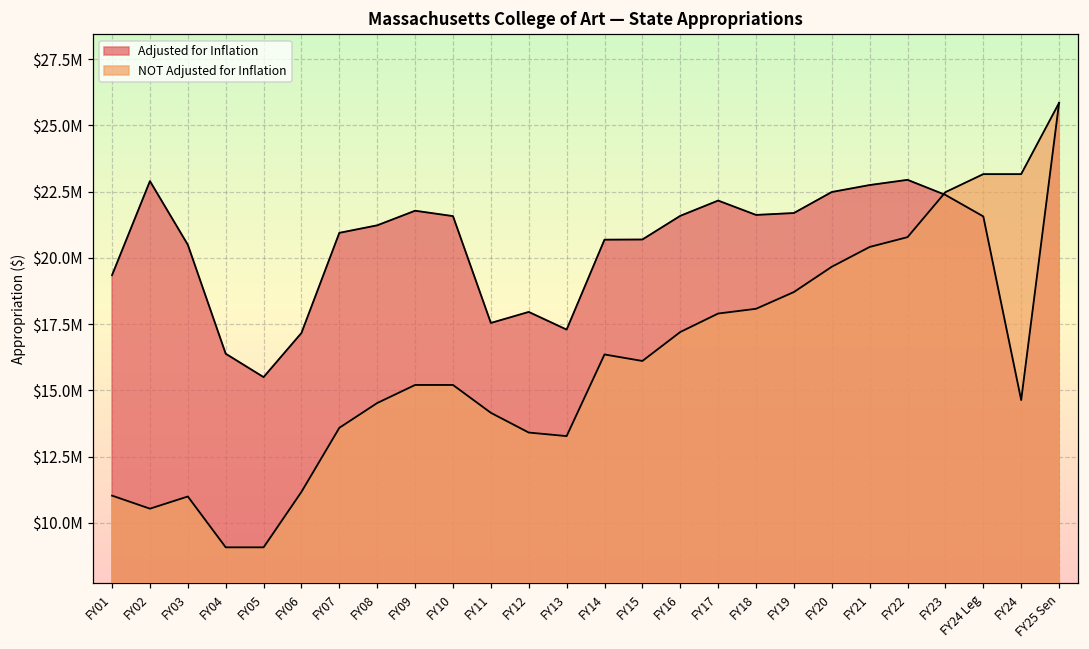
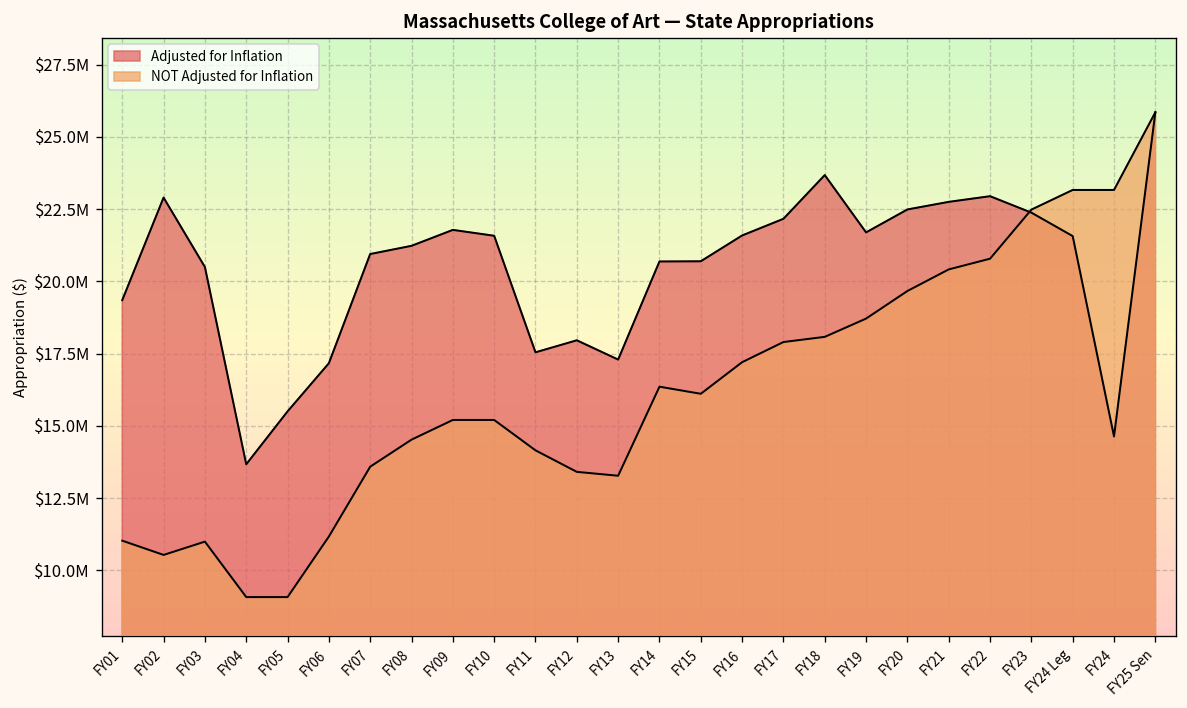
Adjusted for Inflation, FY04: $16400000 -> $13700000
Adjusted for Inflation, FY18: $21600000 -> $23700000
